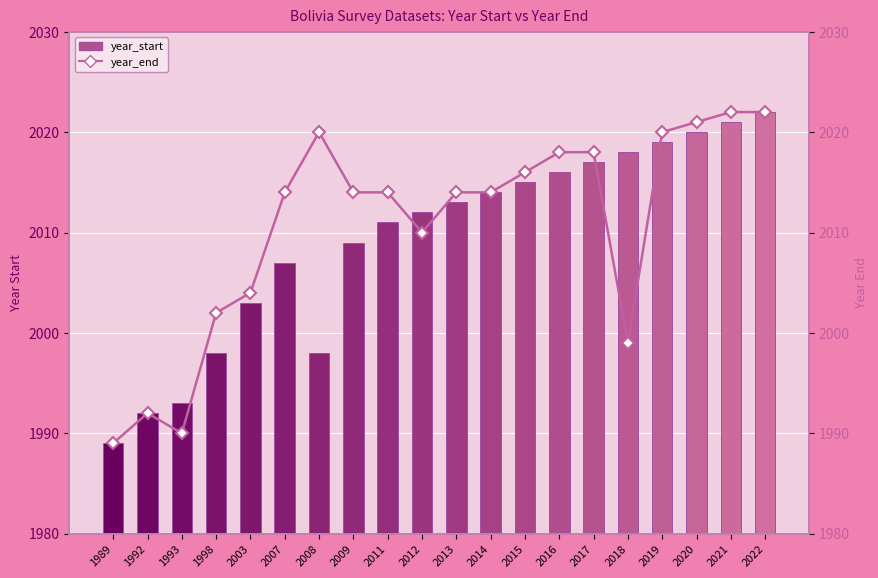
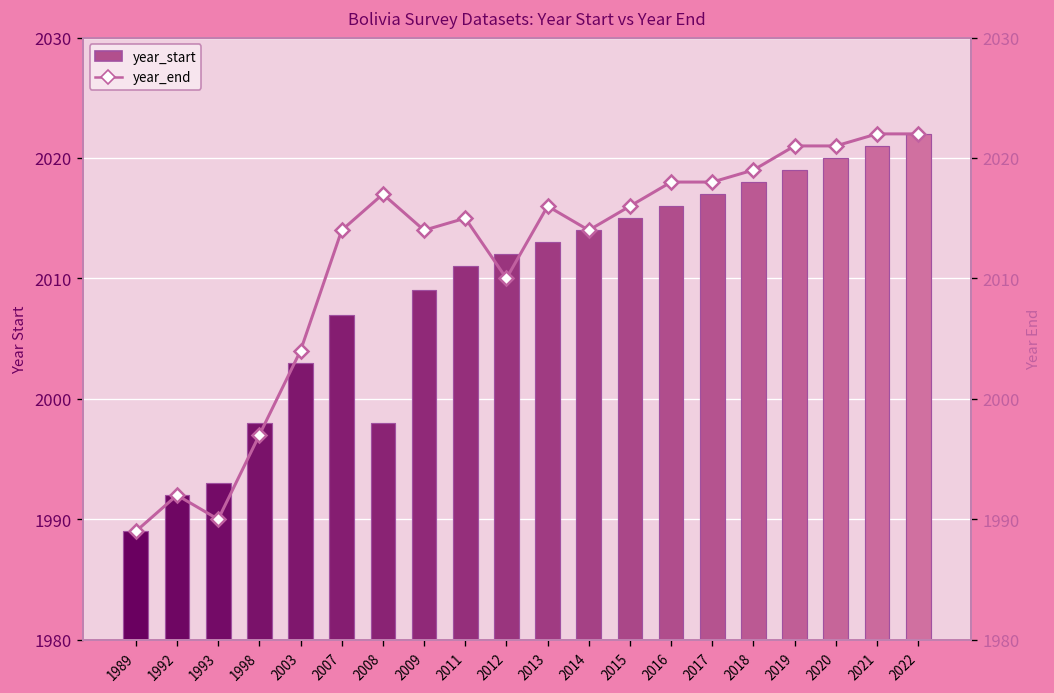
year_end, 1998: 2002 -> 1997
year_end, 2008: 2020 -> 2017
year_end, 2011: 2014 -> 2015
year_end, 2013: 2014 -> 2016
year_end, 2018: 1999 -> 2019
year_end, 2019: 2020 -> 2021
